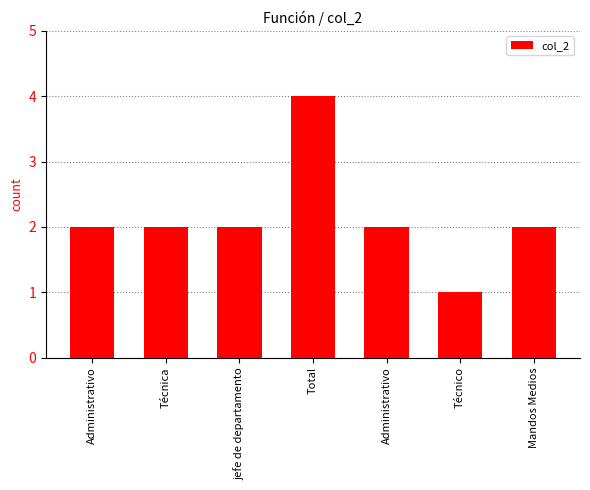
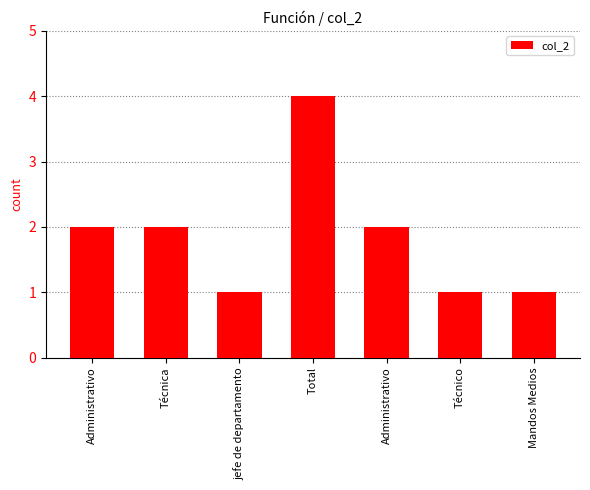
jefe de departamento: 2 -> 1
Mandos Medios: 2 -> 1
